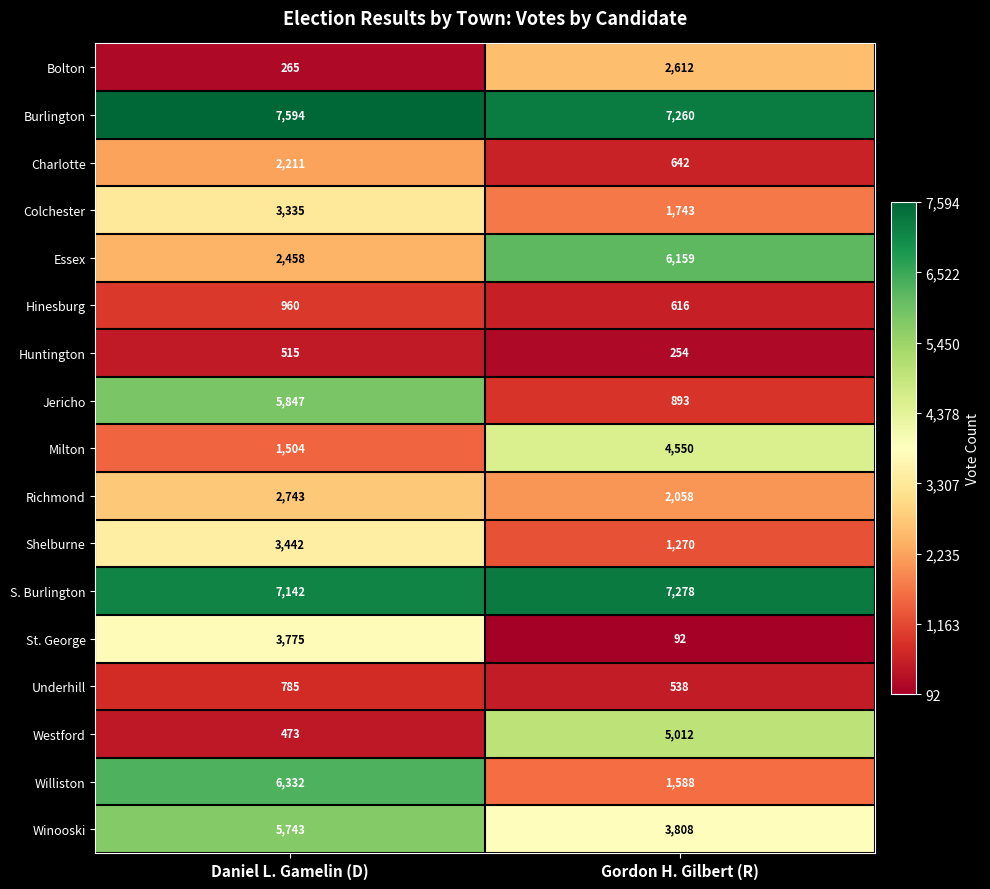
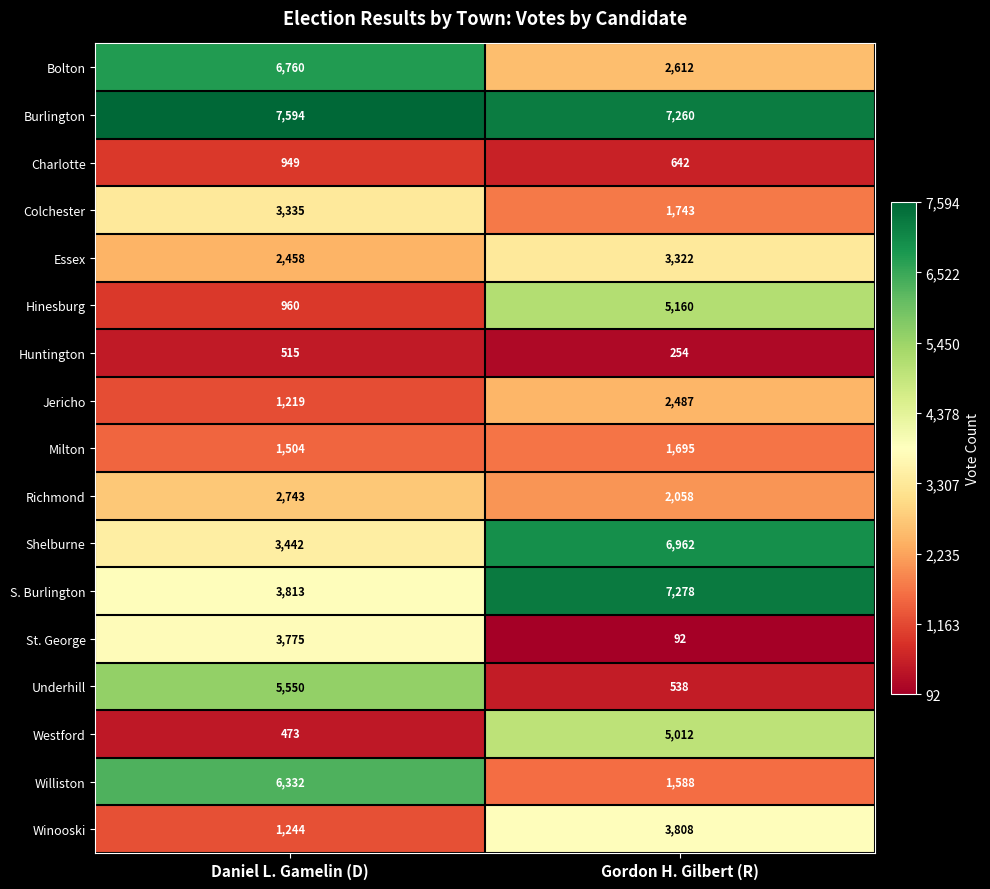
Bolton, Daniel L. Gamelin (D): 265 -> 6,760
Charlotte, Daniel L. Gamelin (D): 2,211 -> 949
Essex, Gordon H. Gilbert (R): 6,159 -> 3,322
Hinesburg, Gordon H. Gilbert (R): 616 -> 5,160
Jericho, Daniel L. Gamelin (D): 5,847 -> 1,219
Jericho, Gordon H. Gilbert (R): 893 -> 2,487
Milton, Gordon H. Gilbert (R): 4,550 -> 1,695
Shelburne, Gordon H. Gilbert (R): 1,270 -> 6,962
S. Burlington, Daniel L. Gamelin (D): 7,142 -> 3,813
Underhill, Daniel L. Gamelin (D): 785 -> 5,550
Winooski, Daniel L. Gamelin (D): 5,743 -> 1,244
